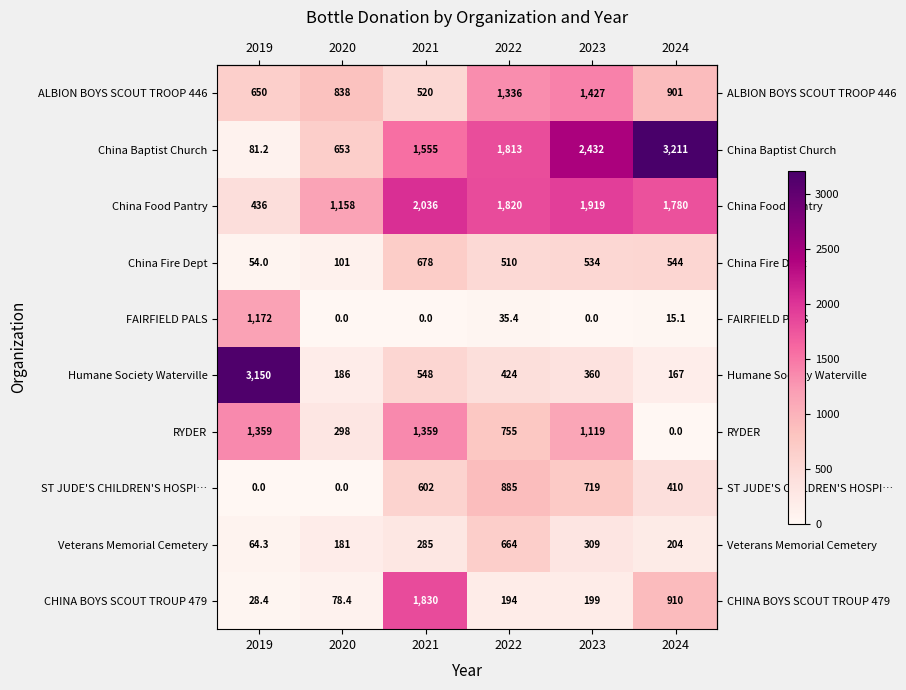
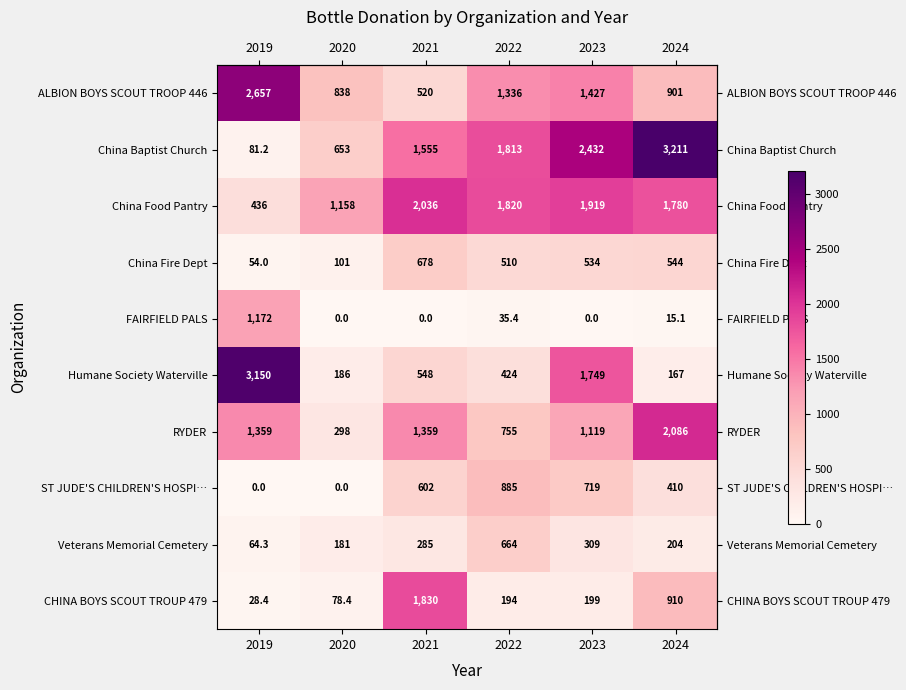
ALBION BOYS SCOUT TROOP 446, 2019: 650 -> 2,657
Humane Society Waterville, 2023: 360 -> 1,749
RYDER, 2024: 0.0 -> 2,086
